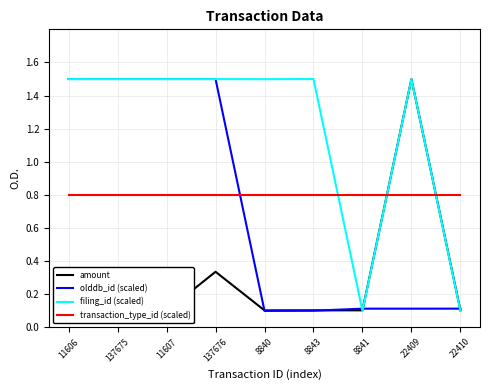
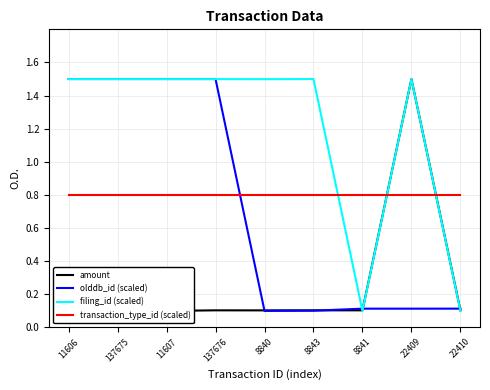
amount, 137676: 0.34 -> 0.10
